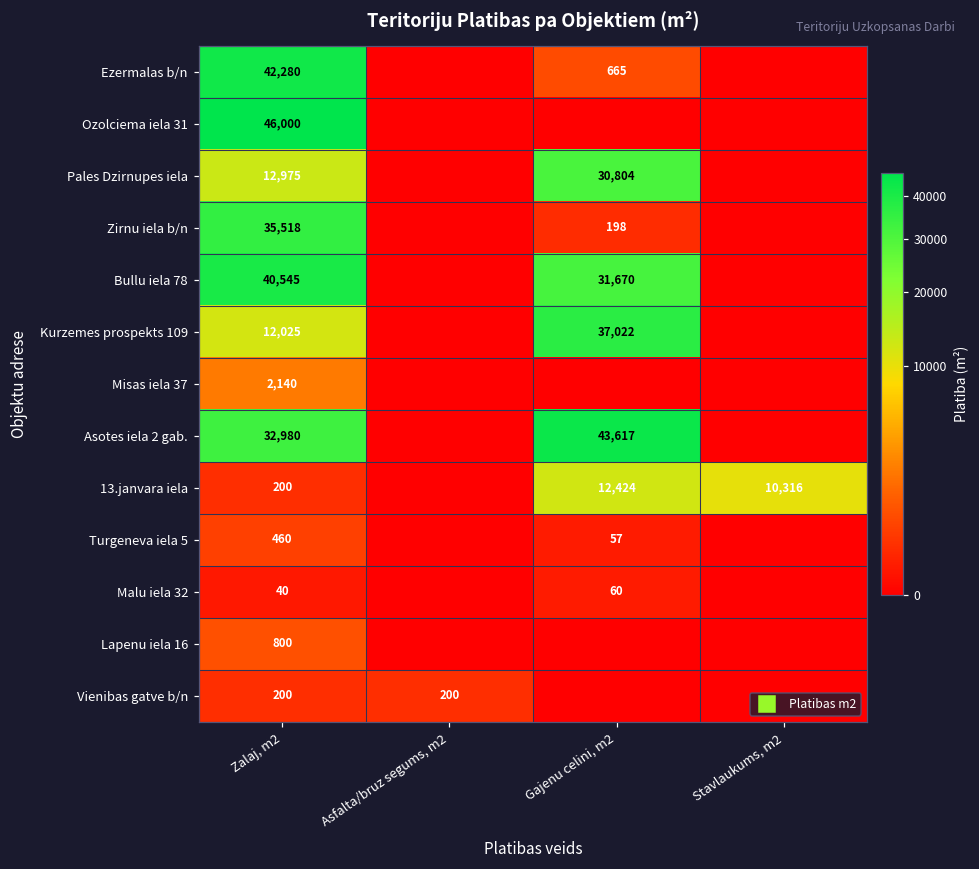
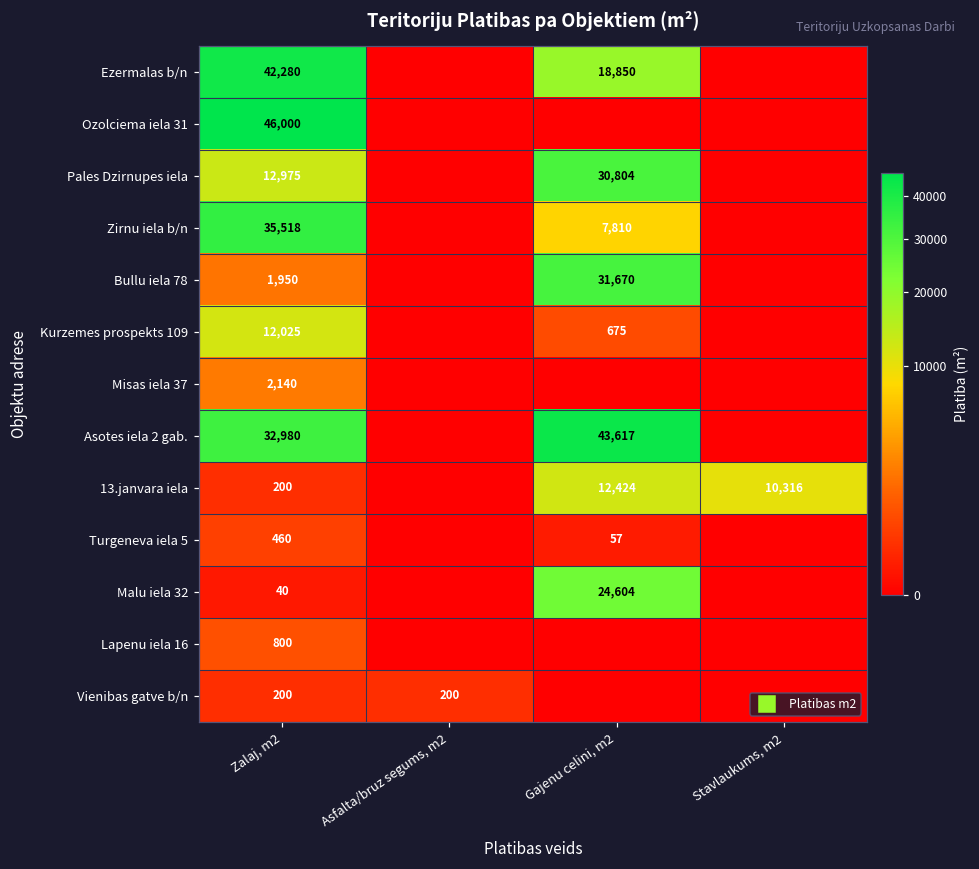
Ezermalas b/n, Gajenu celini, m2: 665 -> 18,850
Zirnu iela b/n, Gajenu celini, m2: 198 -> 7,810
Bullu iela 78, Zalaj, m2: 40,545 -> 1,950
Kurzemes prospekts 109, Gajenu celini, m2: 37,022 -> 675
Malu iela 32, Gajenu celini, m2: 60 -> 24,604
